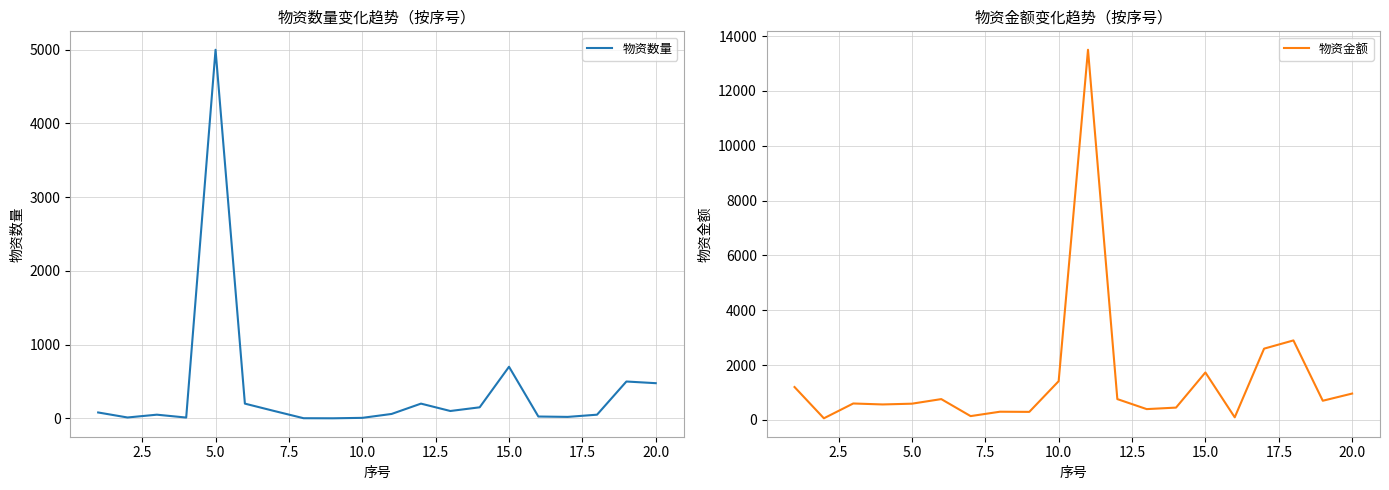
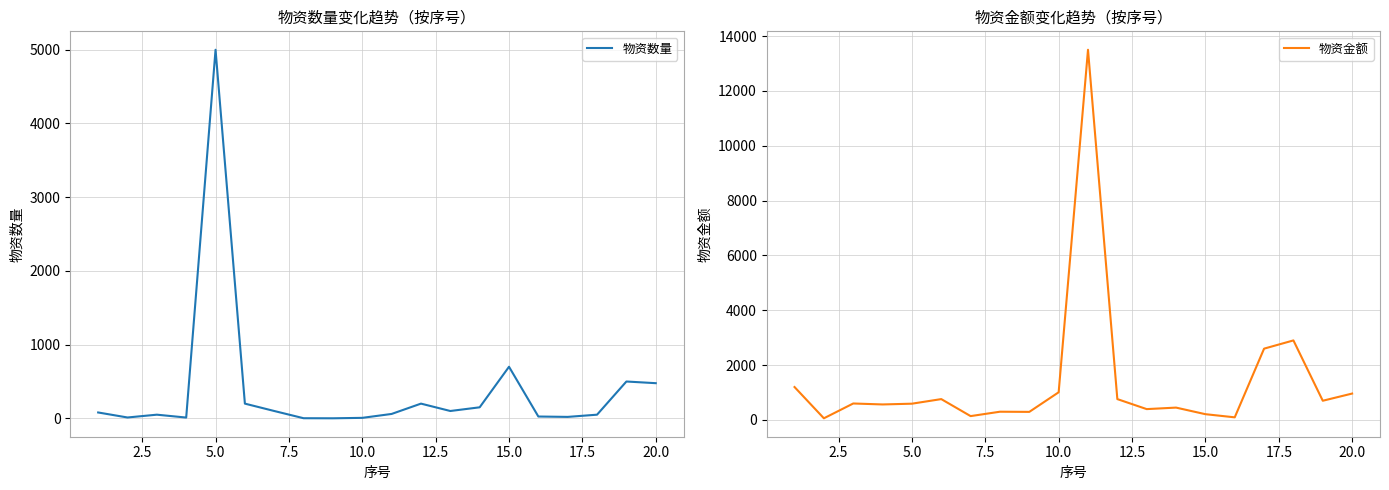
物资金额变化趋势（按序号）, 10.0: 1400 -> 1000
物资金额变化趋势（按序号）, 15.0: 1700 -> 200
